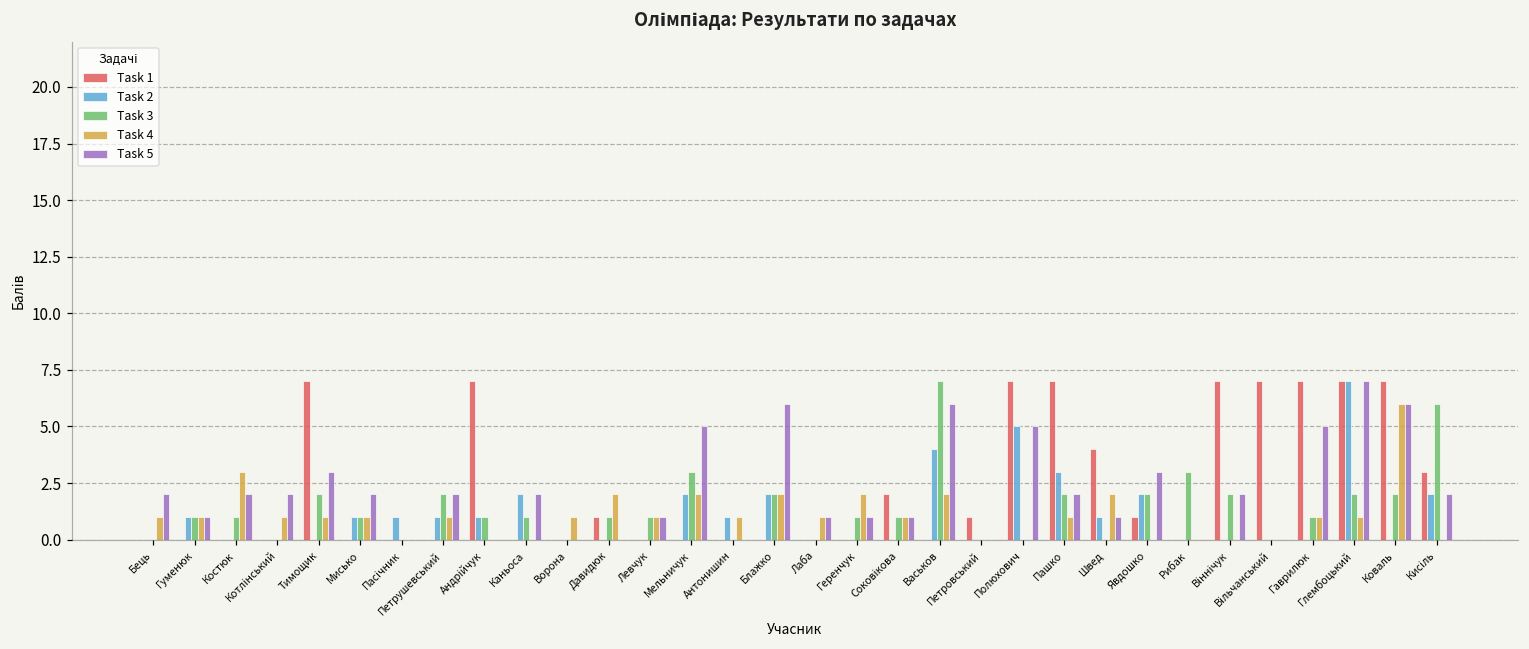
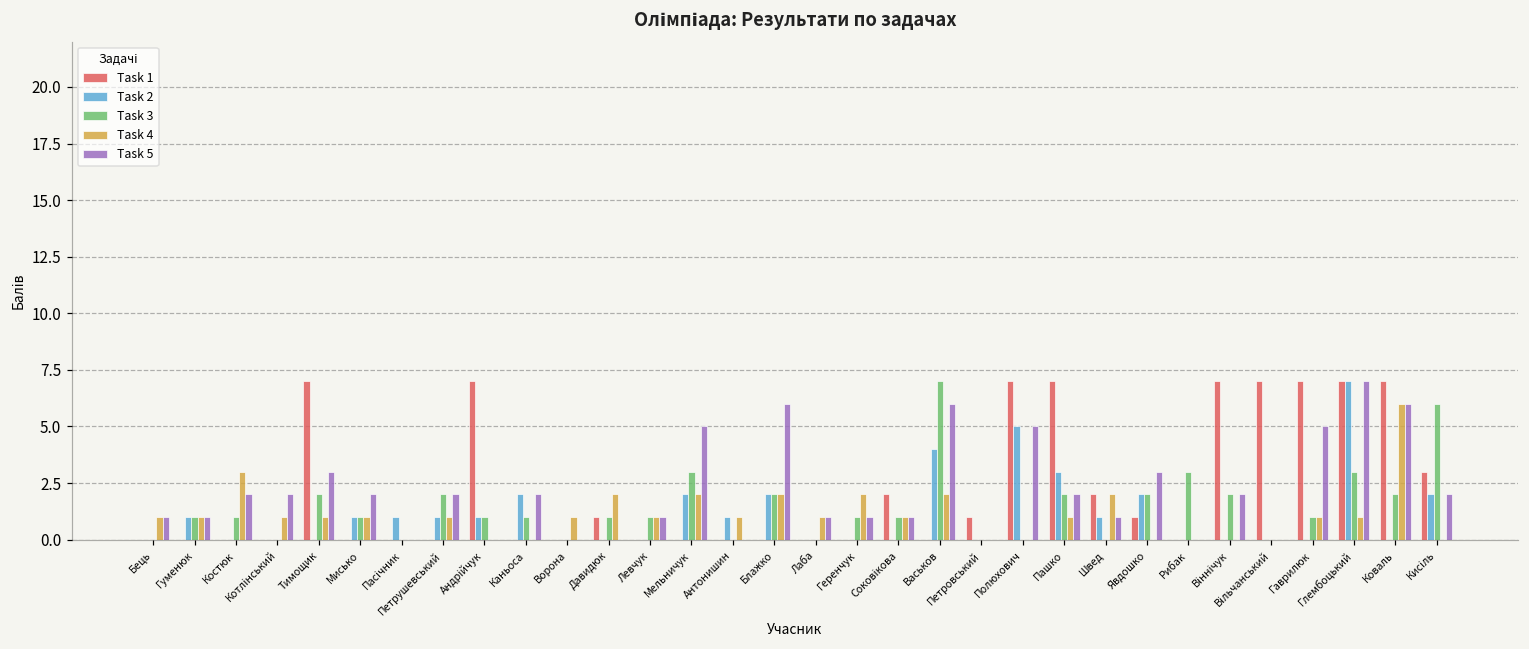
Task 5, Бець: 2 -> 1
Task 1, Швед: 4 -> 2
Task 3, Глембоцький: 2 -> 3
